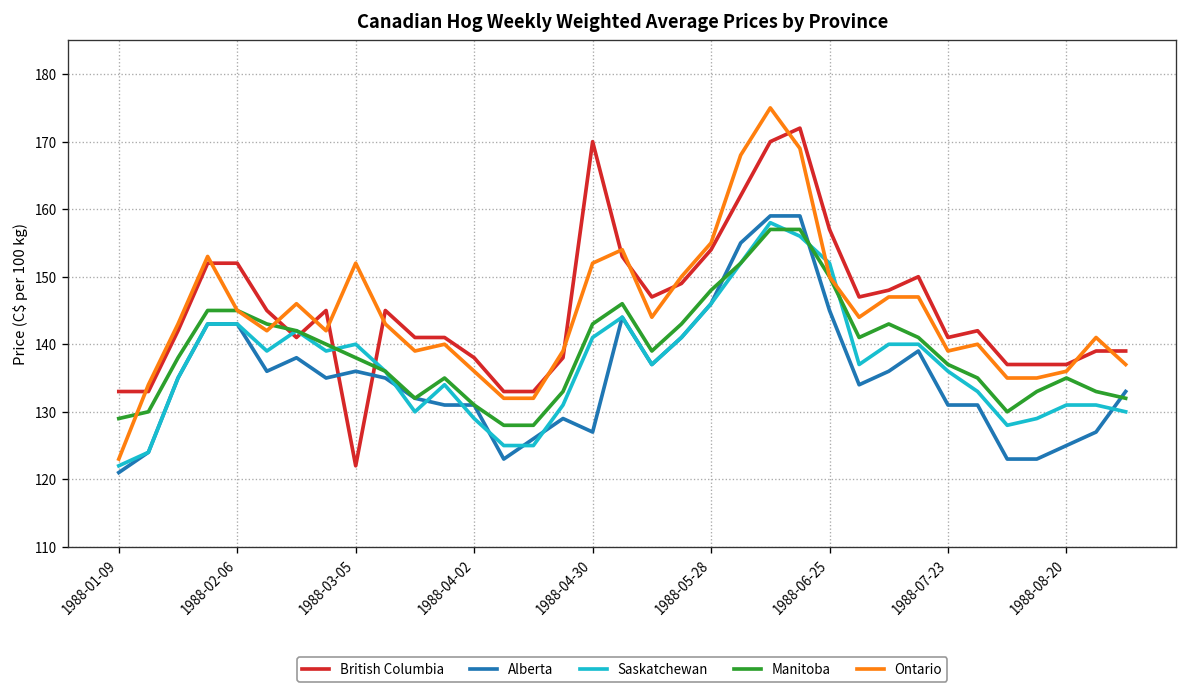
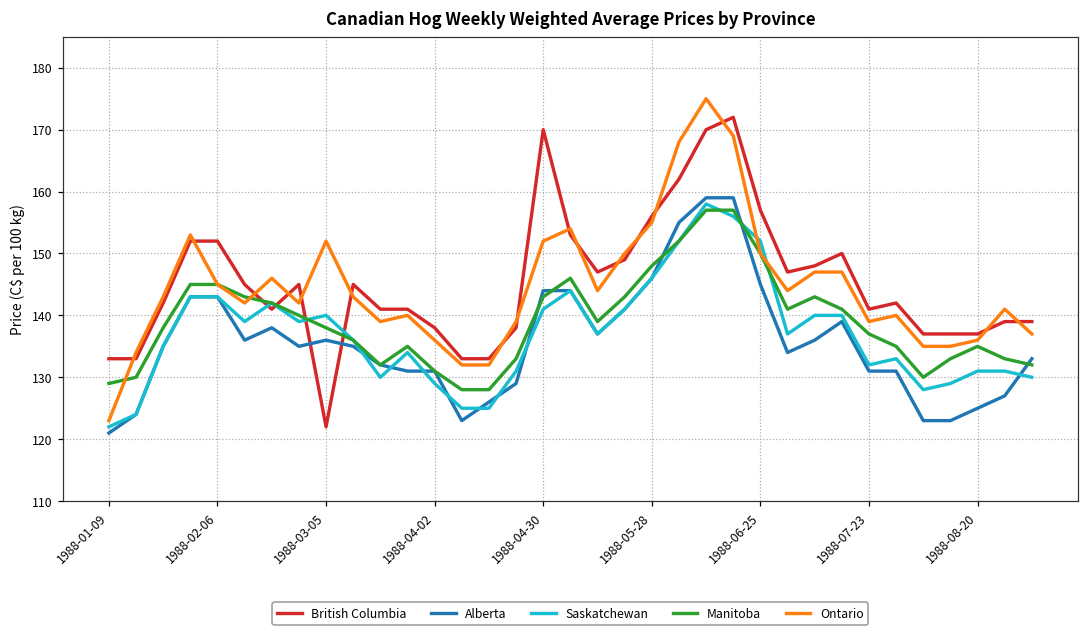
Alberta, 1988-04-30: 127 -> 144
British Columbia, 1988-05-28: 154 -> 156
Saskatchewan, 1988-07-23: 136 -> 132
